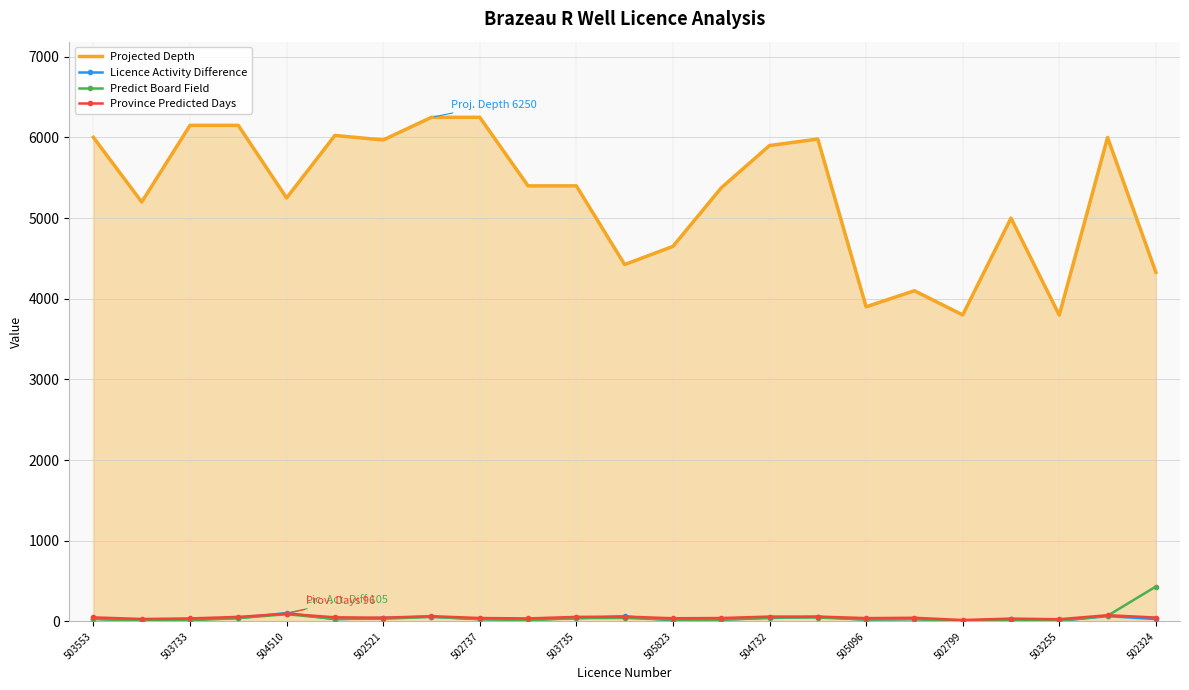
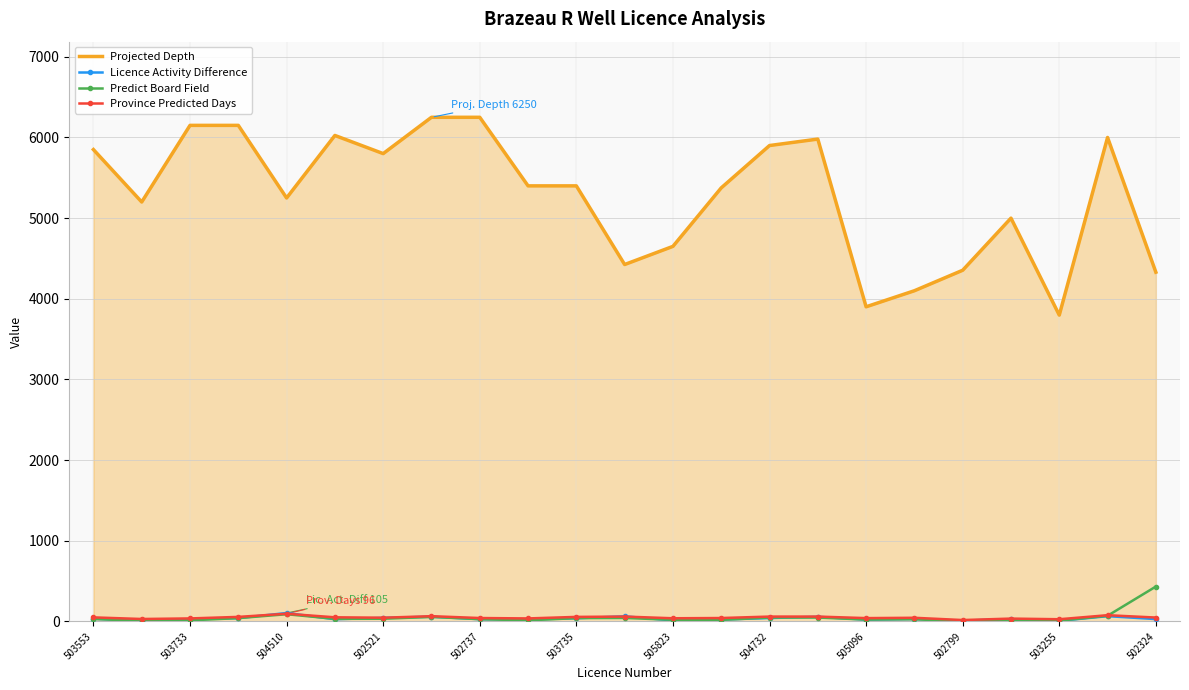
Projected Depth, 503553: 6000 -> 5900
Projected Depth, 502521: 6000 -> 5800
Projected Depth, 502799: 3800 -> 4400
